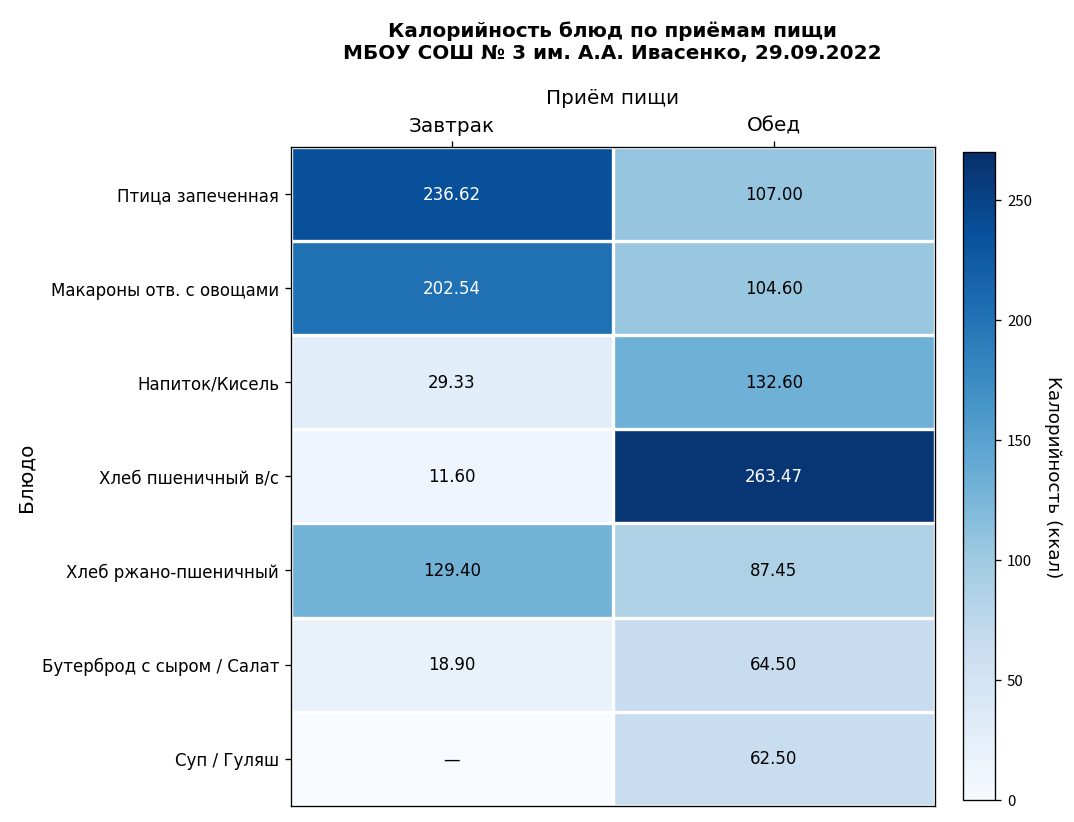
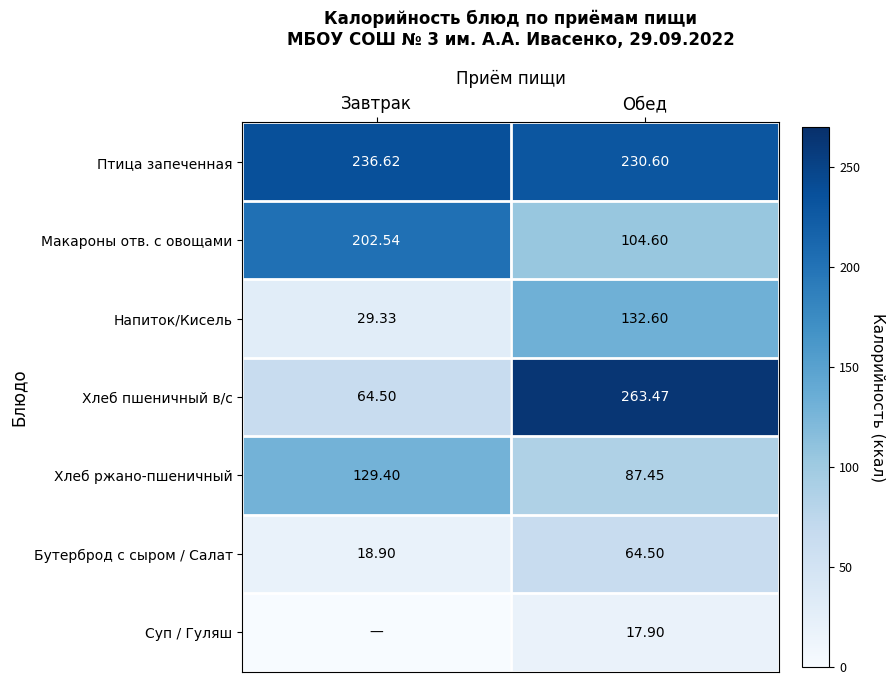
Птица запеченная, Обед: 107.00 -> 230.60
Хлеб пшеничный в/с, Завтрак: 11.60 -> 64.50
Суп / Гуляш, Обед: 62.50 -> 17.90
